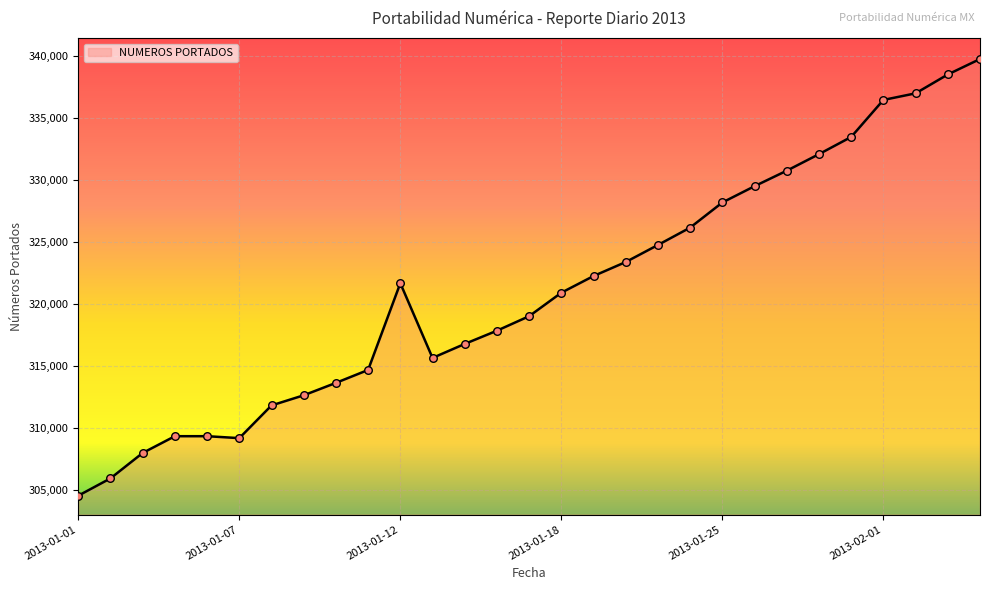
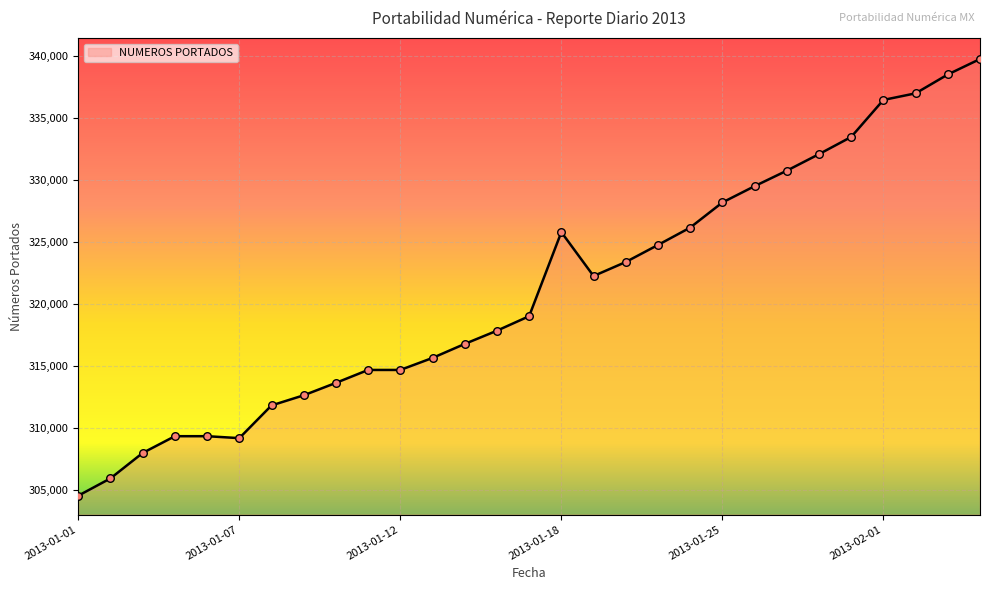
2013-01-12: 321,700 -> 314,700
2013-01-18: 320,900 -> 325,800
